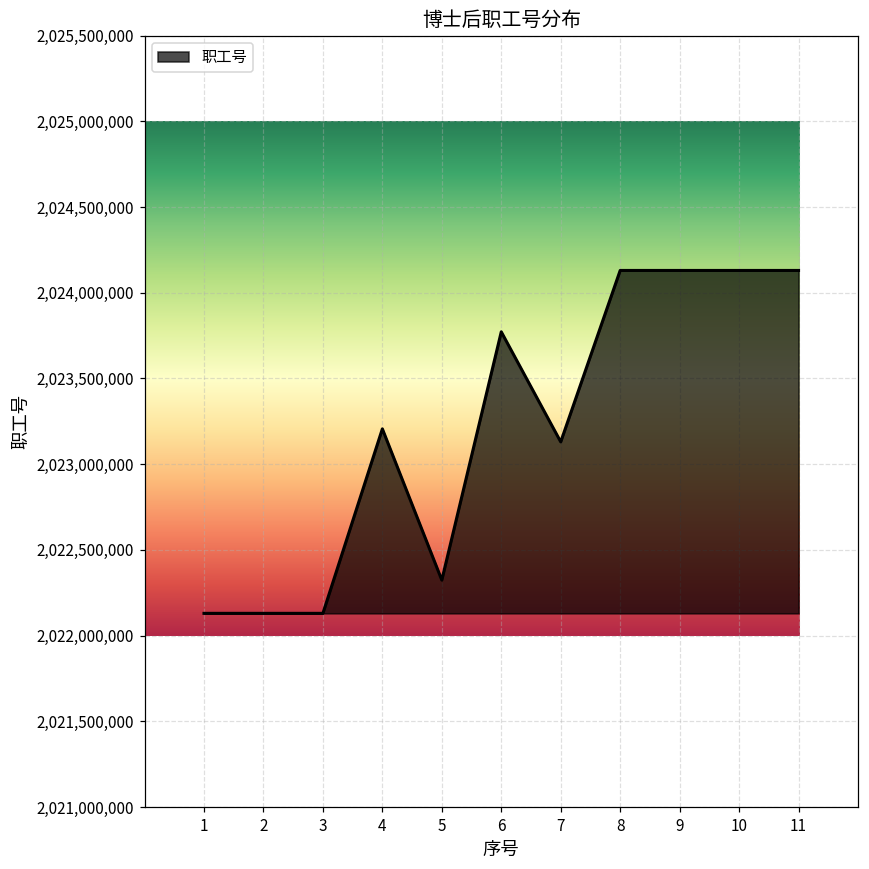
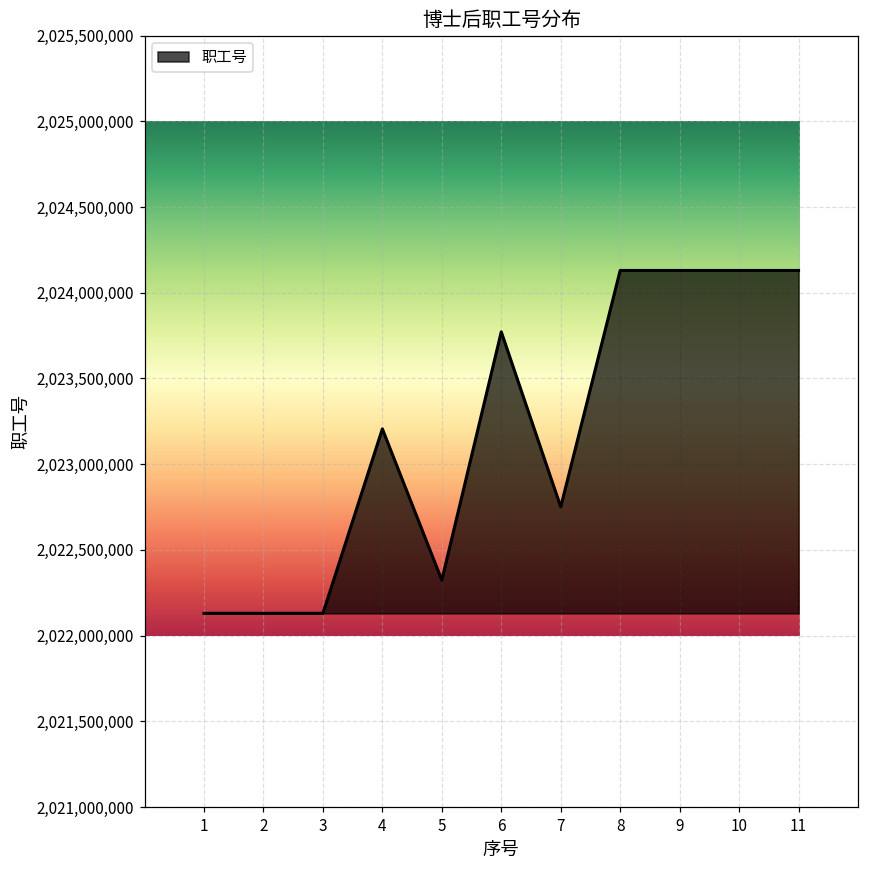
7: 2,023,130,000 -> 2,022,750,000
